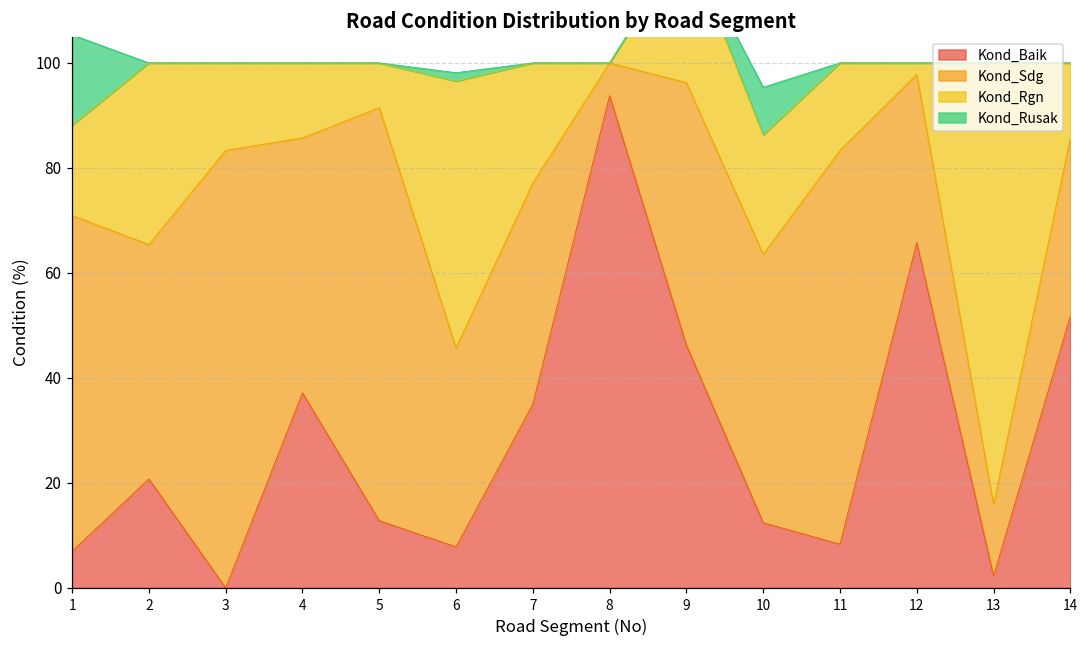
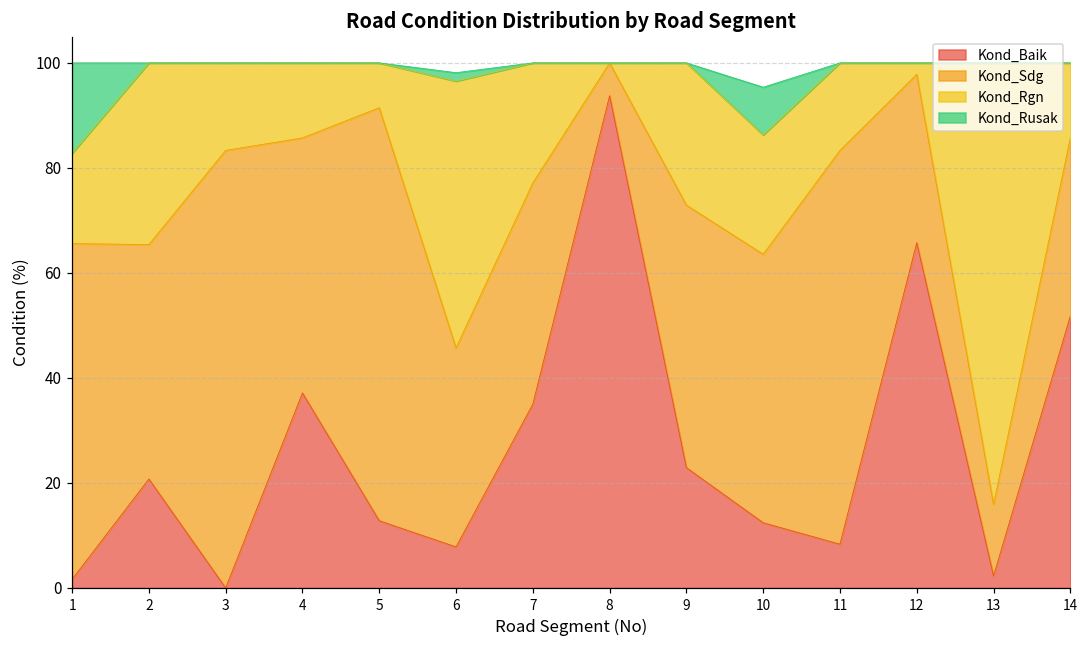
Kond_Baik, 1: 7 -> 2
Kond_Baik, 9: 46 -> 23
